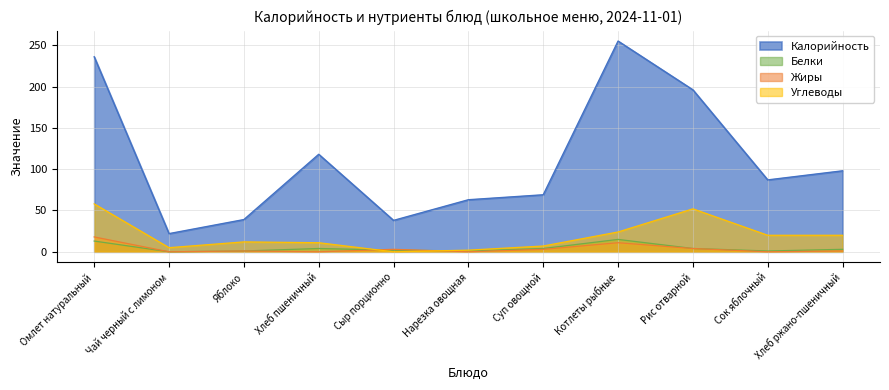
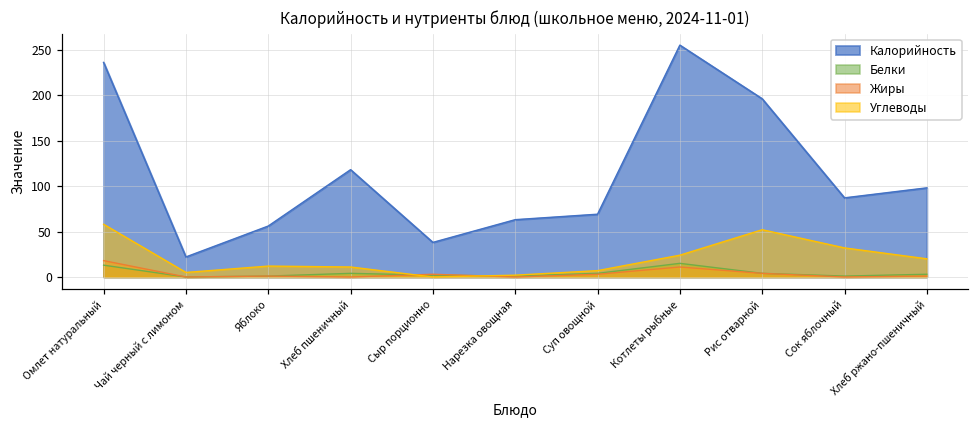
Калорийность, Яблоко: 40 -> 60
Углеводы, Сок яблочный: 20 -> 30
